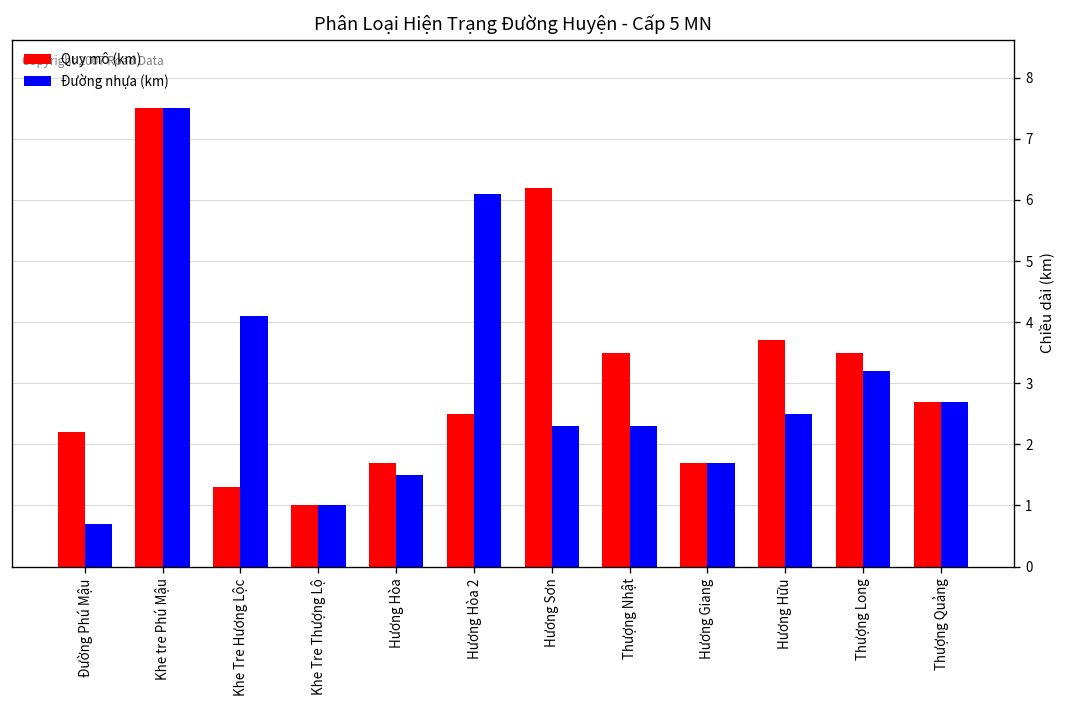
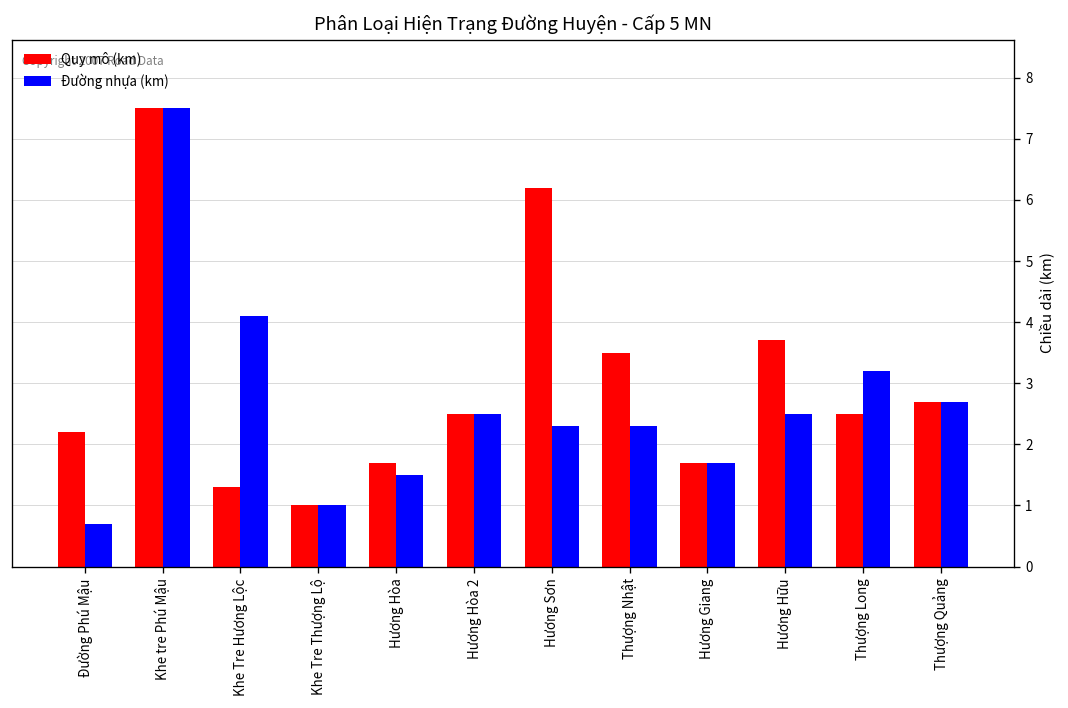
Đường nhựa (km), Hương Hòa 2: 6.1 -> 2.5
Quy mô (km), Thượng Long: 3.5 -> 2.5
